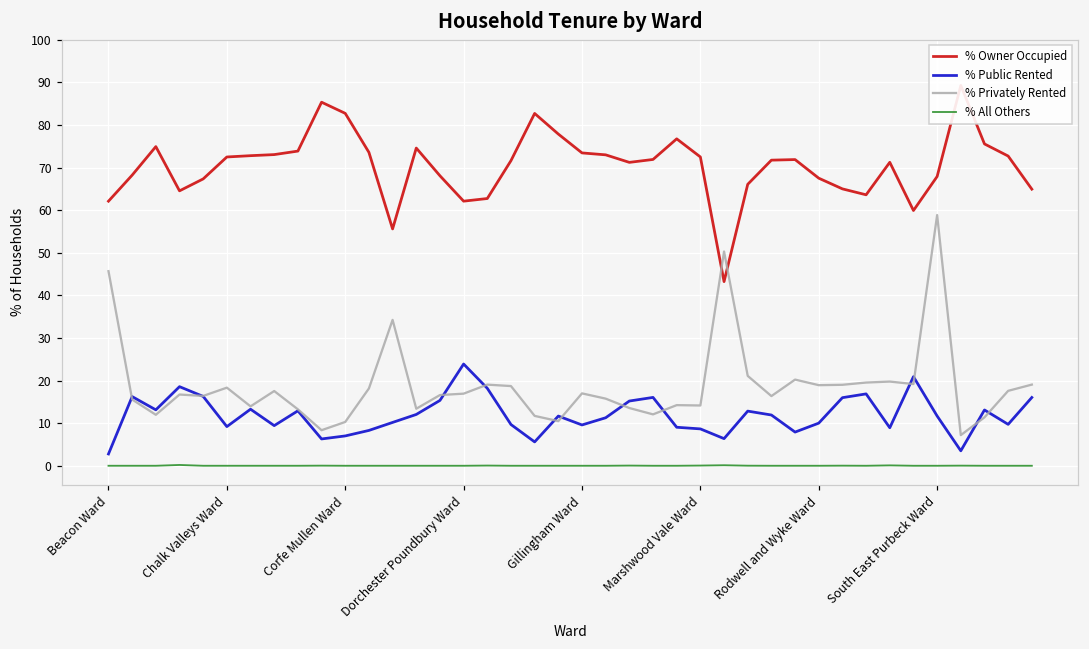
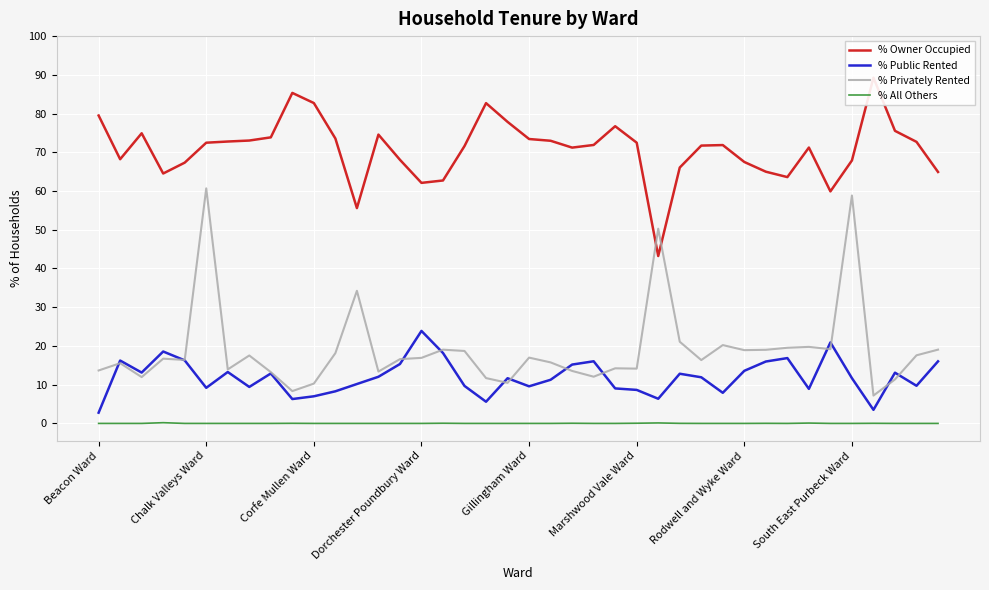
% Owner Occupied, Beacon Ward: 62 -> 79
% Privately Rented, Beacon Ward: 46 -> 14
% Privately Rented, Chalk Valleys Ward: 18 -> 61
% Public Rented, Rodwell and Wyke Ward: 10 -> 14
